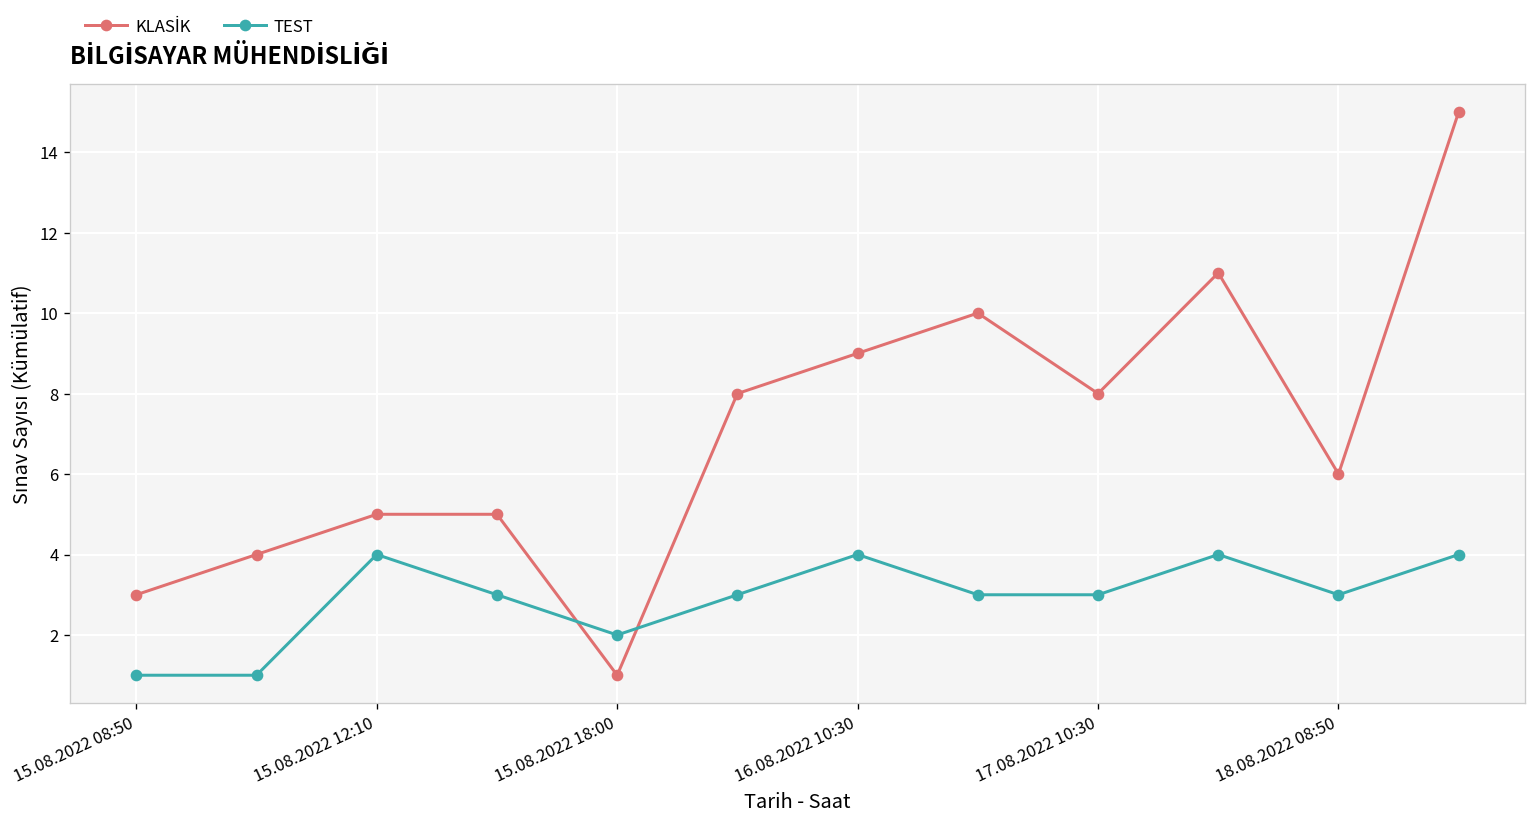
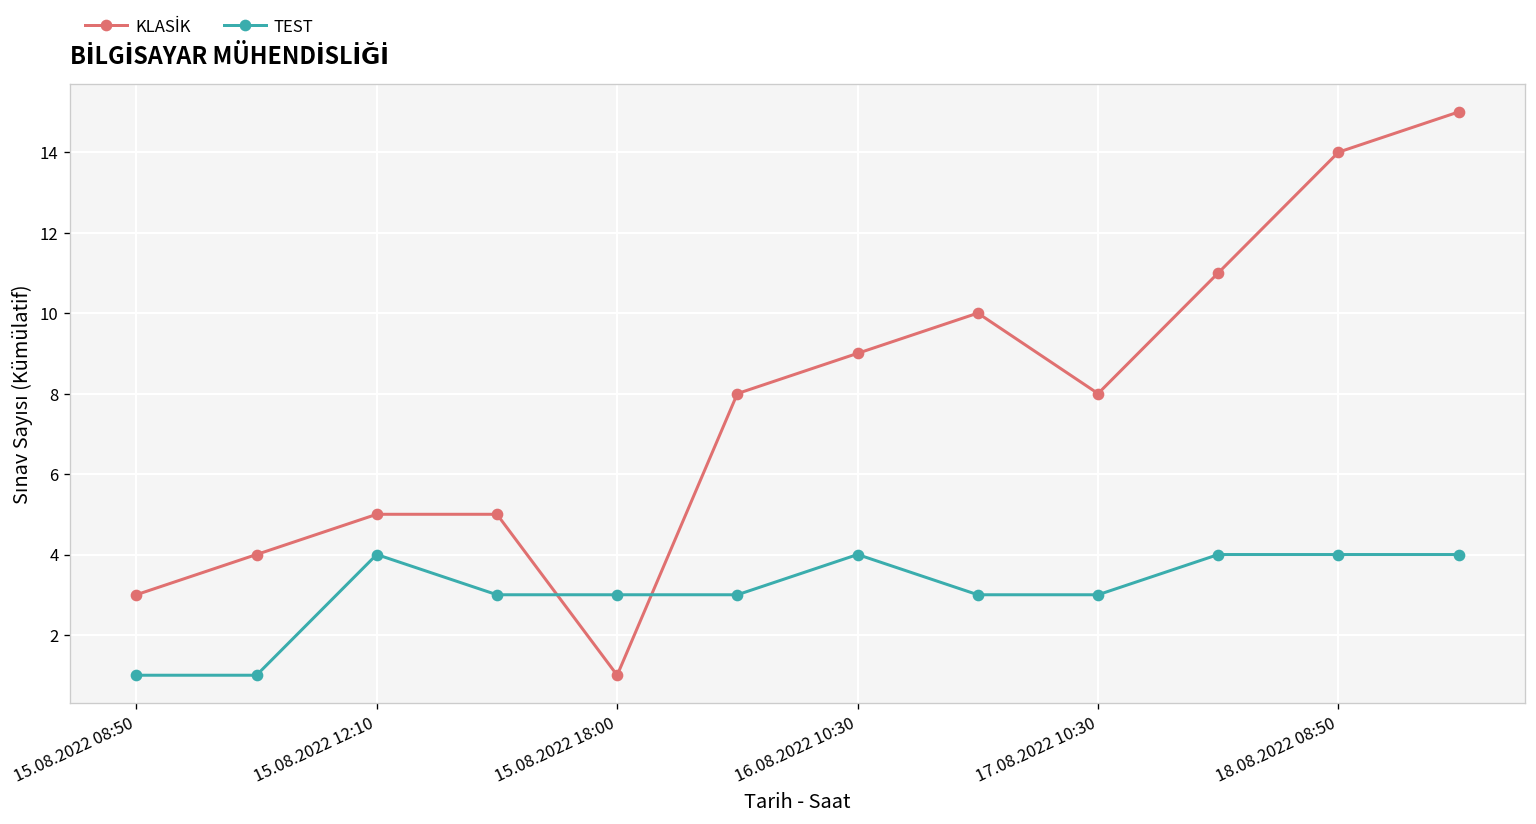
TEST, 15.08.2022 18:00: 2 -> 3
KLASİK, 18.08.2022 08:50: 6 -> 14
TEST, 18.08.2022 08:50: 3 -> 4
